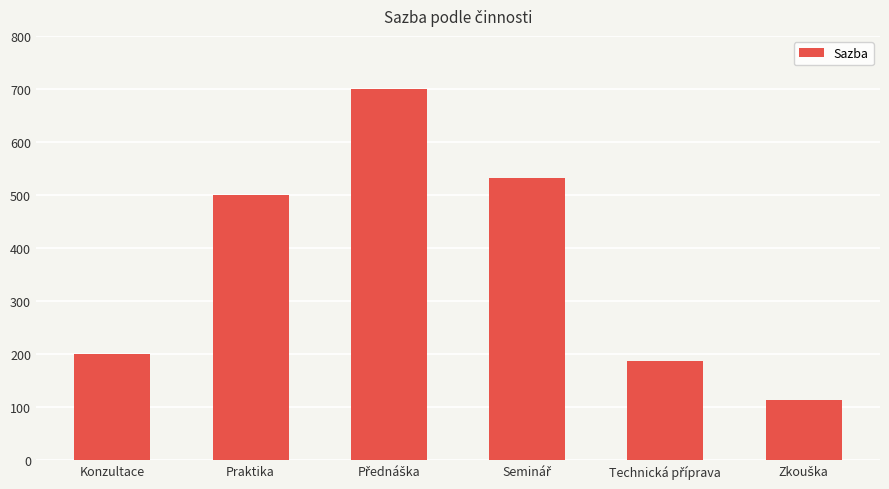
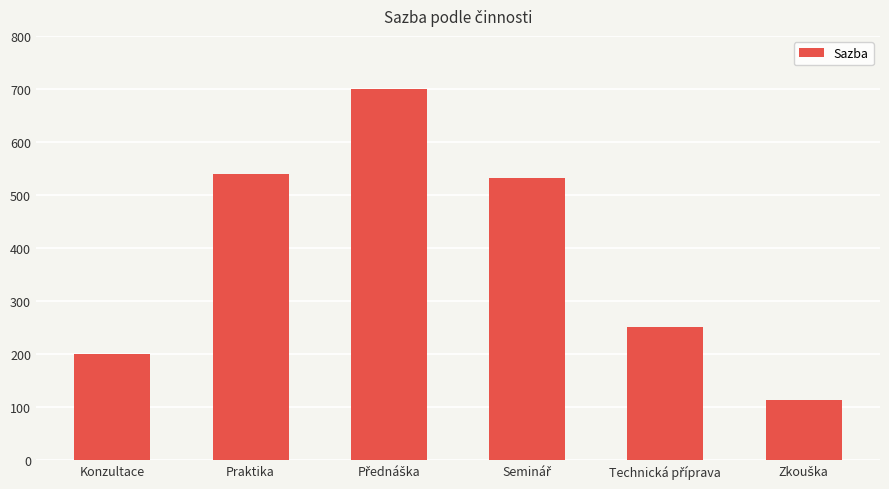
Praktika: 500 -> 540
Technická příprava: 190 -> 250
